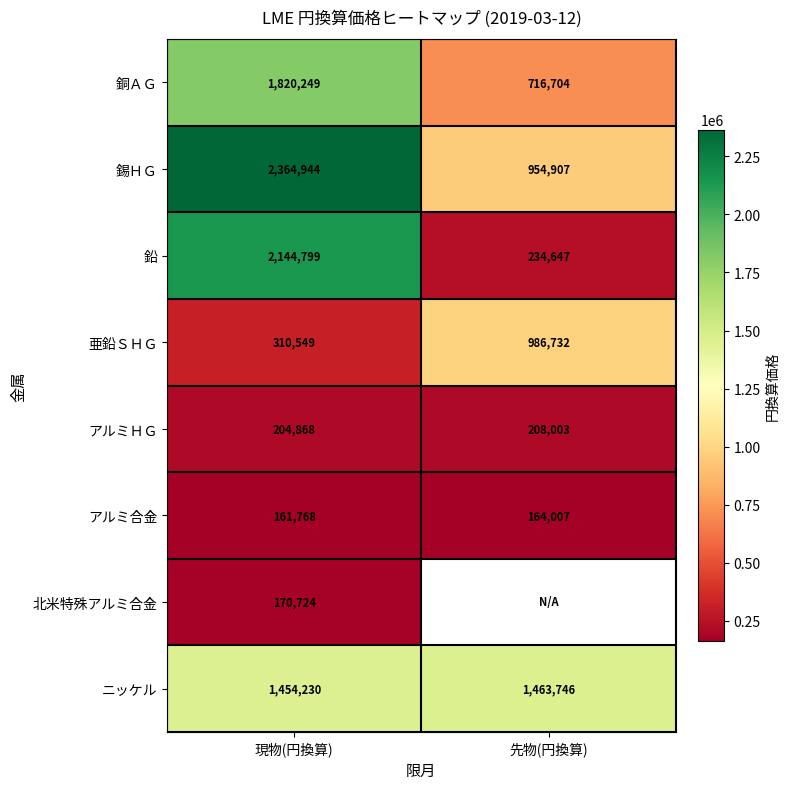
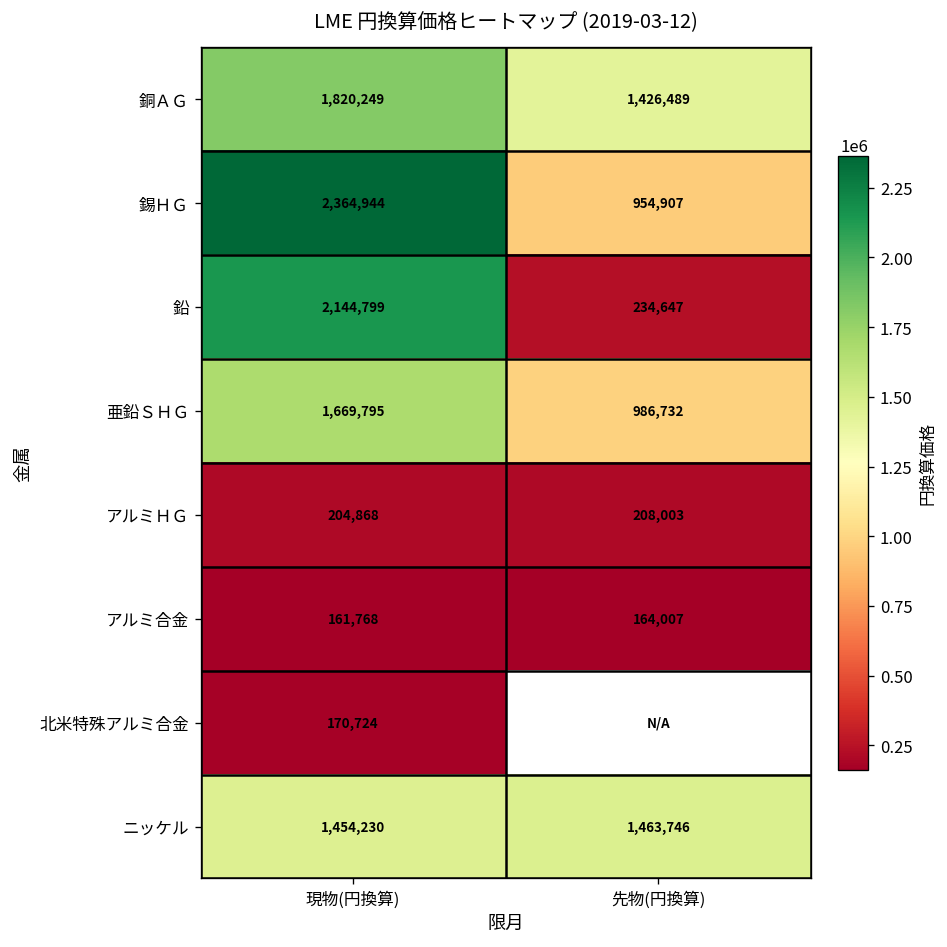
銅ＡＧ, 先物(円換算): 716,704 -> 1,426,489
亜鉛ＳＨＧ, 現物(円換算): 310,549 -> 1,669,795
